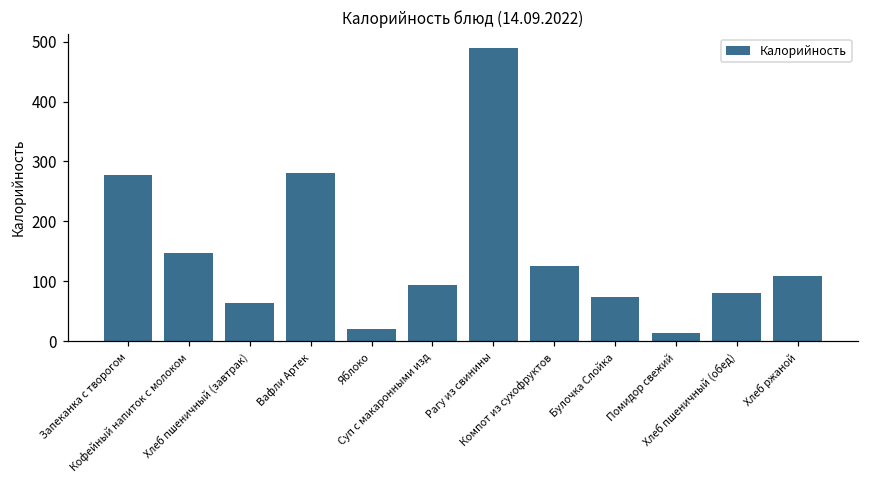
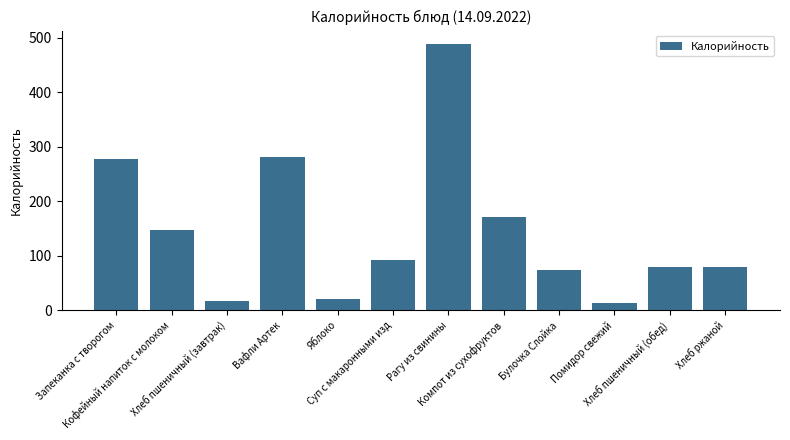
Хлеб пшеничный (завтрак): 60 -> 20
Компот из сухофруктов: 130 -> 170
Хлеб ржаной: 110 -> 80
